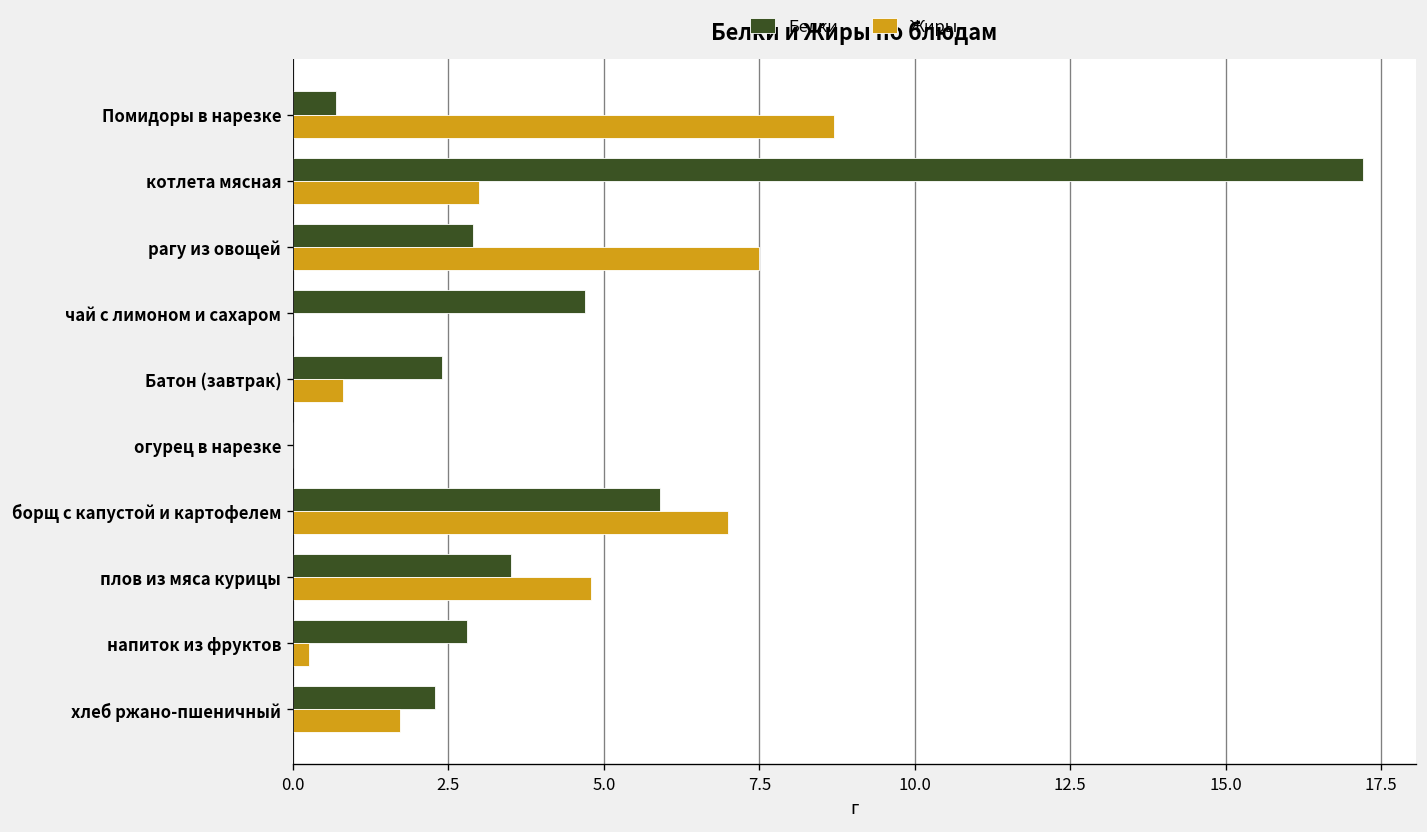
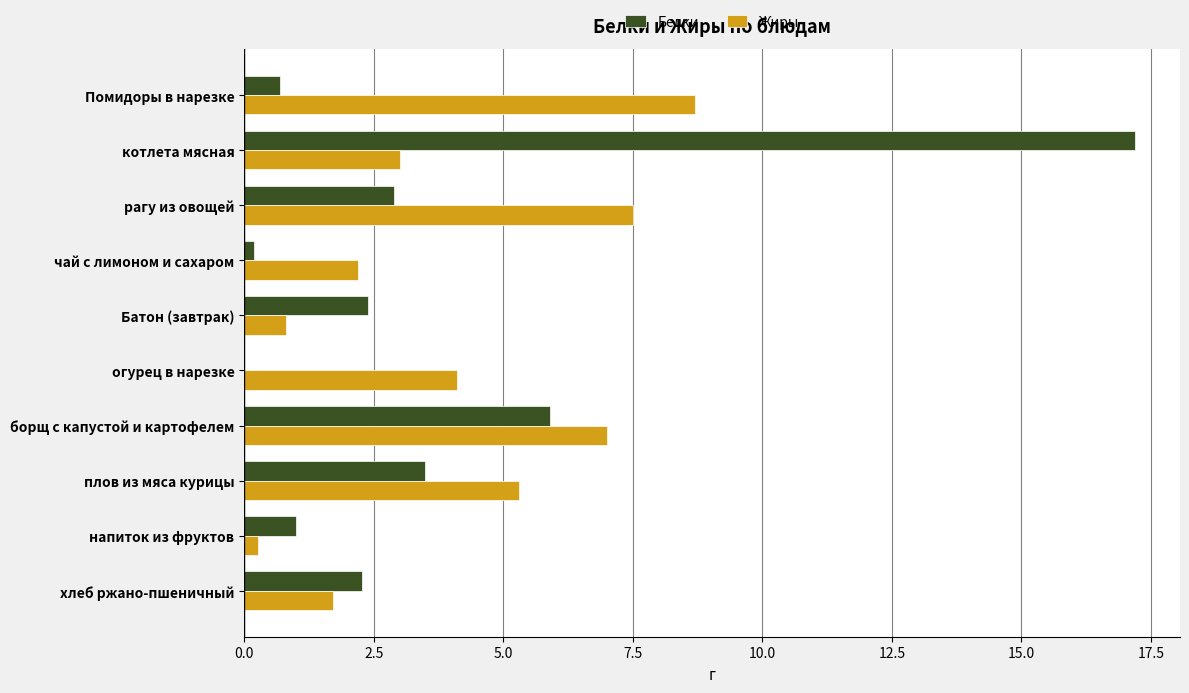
Белки, чай с лимоном и сахаром: 4.7 -> 0.2
Жиры, чай с лимоном и сахаром: 0.0 -> 2.2
Жиры, огурец в нарезке: 0.0 -> 4.1
Жиры, плов из мяса курицы: 4.8 -> 5.3
Белки, напиток из фруктов: 2.8 -> 1.0
